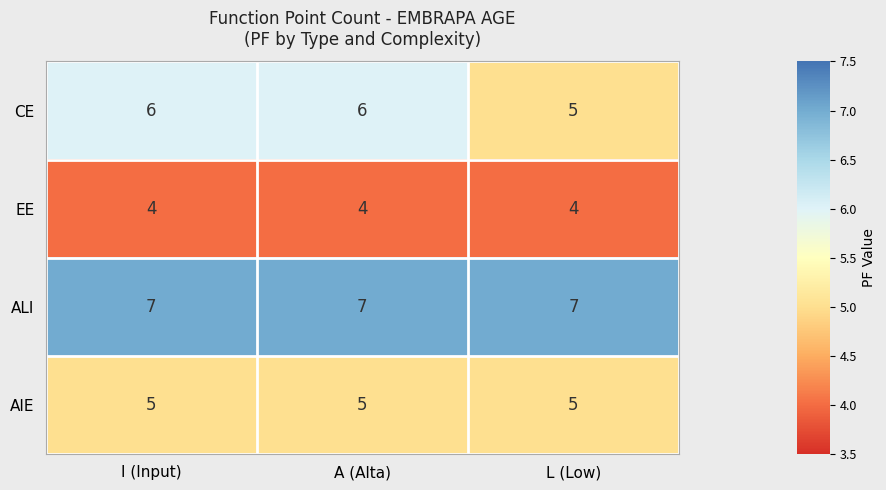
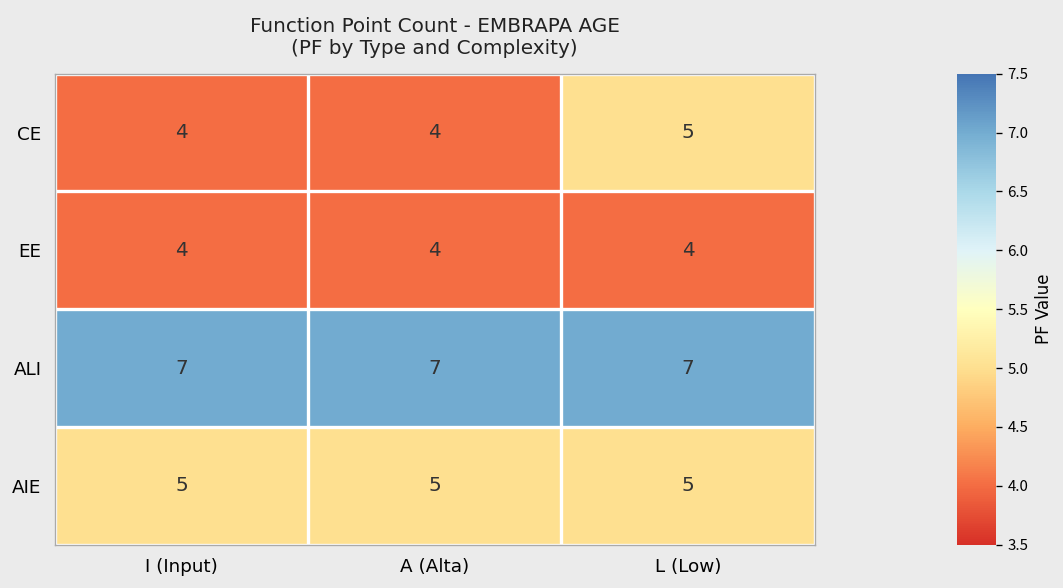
CE, I (Input): 6 -> 4
CE, A (Alta): 6 -> 4
